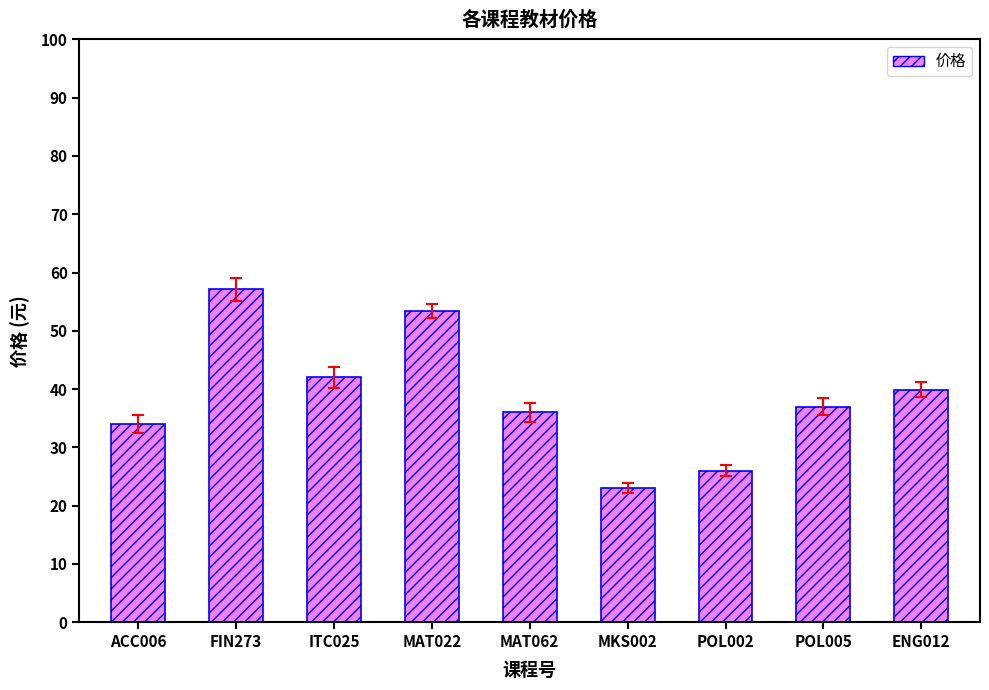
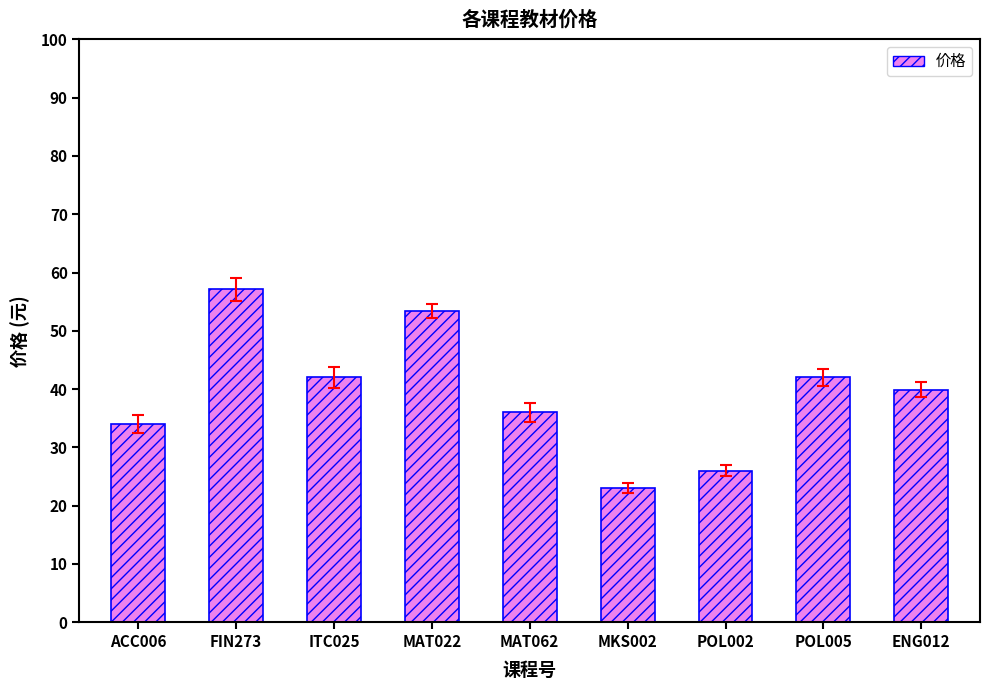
价格, POL005: 37 -> 42
